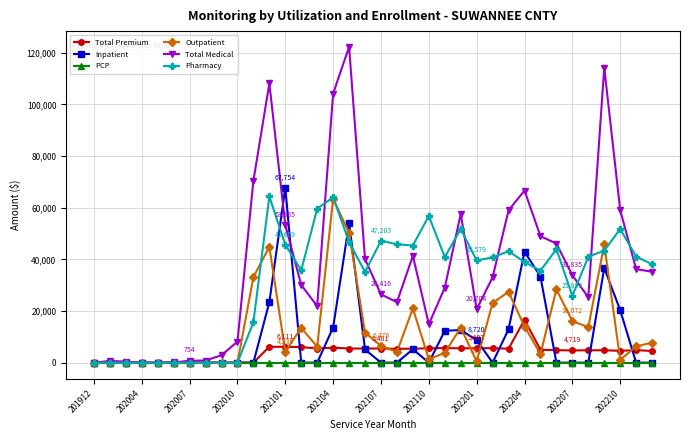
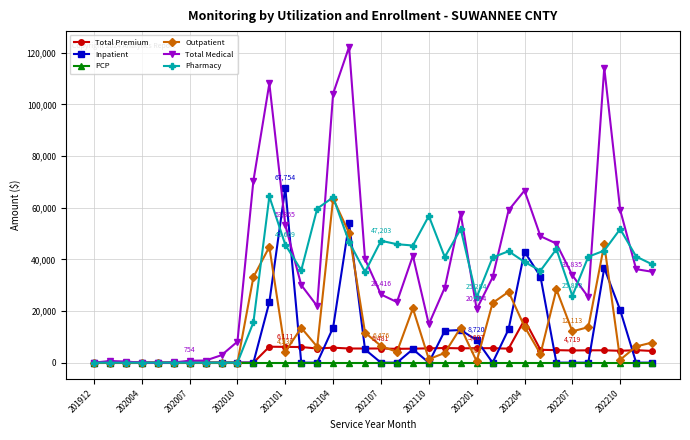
Pharmacy, 202201: 39,579 -> 25,284
Outpatient, 202207: 16,072 -> 12,113
